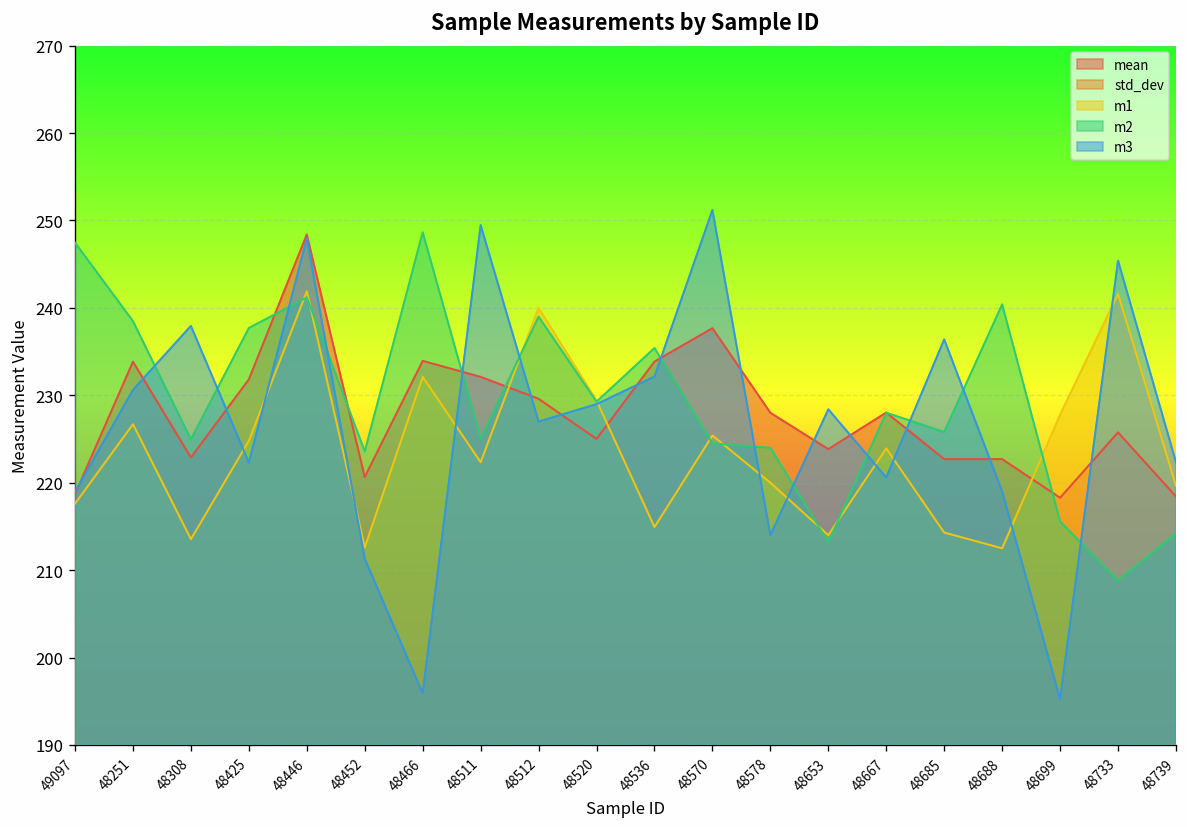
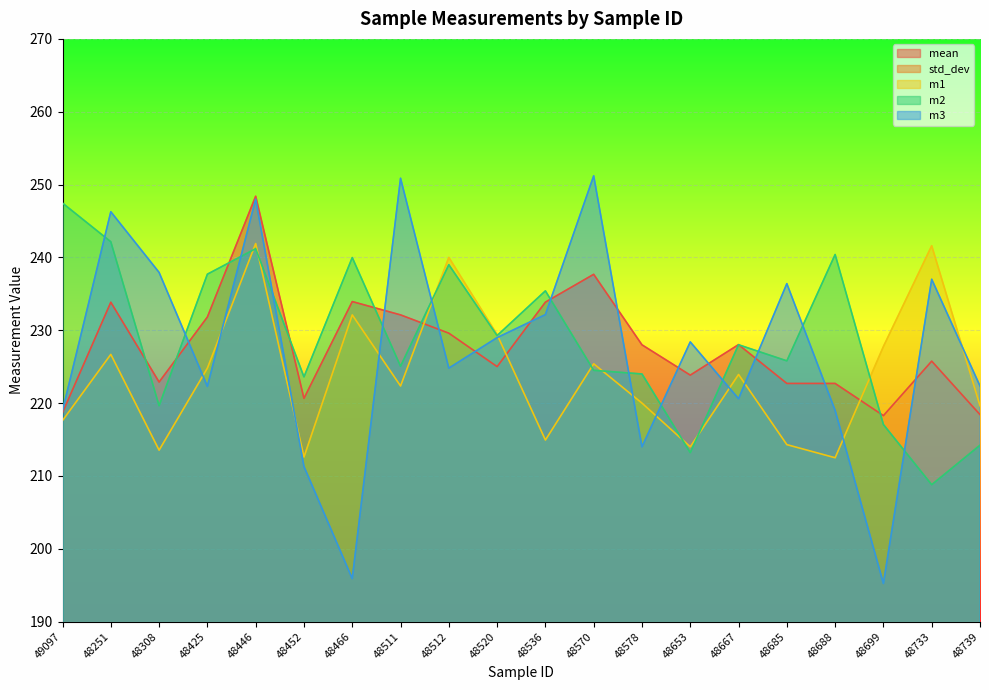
m2, 48251: 238 -> 242
m3, 48251: 231 -> 246
m2, 48308: 225 -> 220
m2, 48466: 249 -> 240
m3, 48511: 249 -> 251
m3, 48512: 227 -> 225
m2, 48699: 216 -> 217
m3, 48733: 245 -> 237
